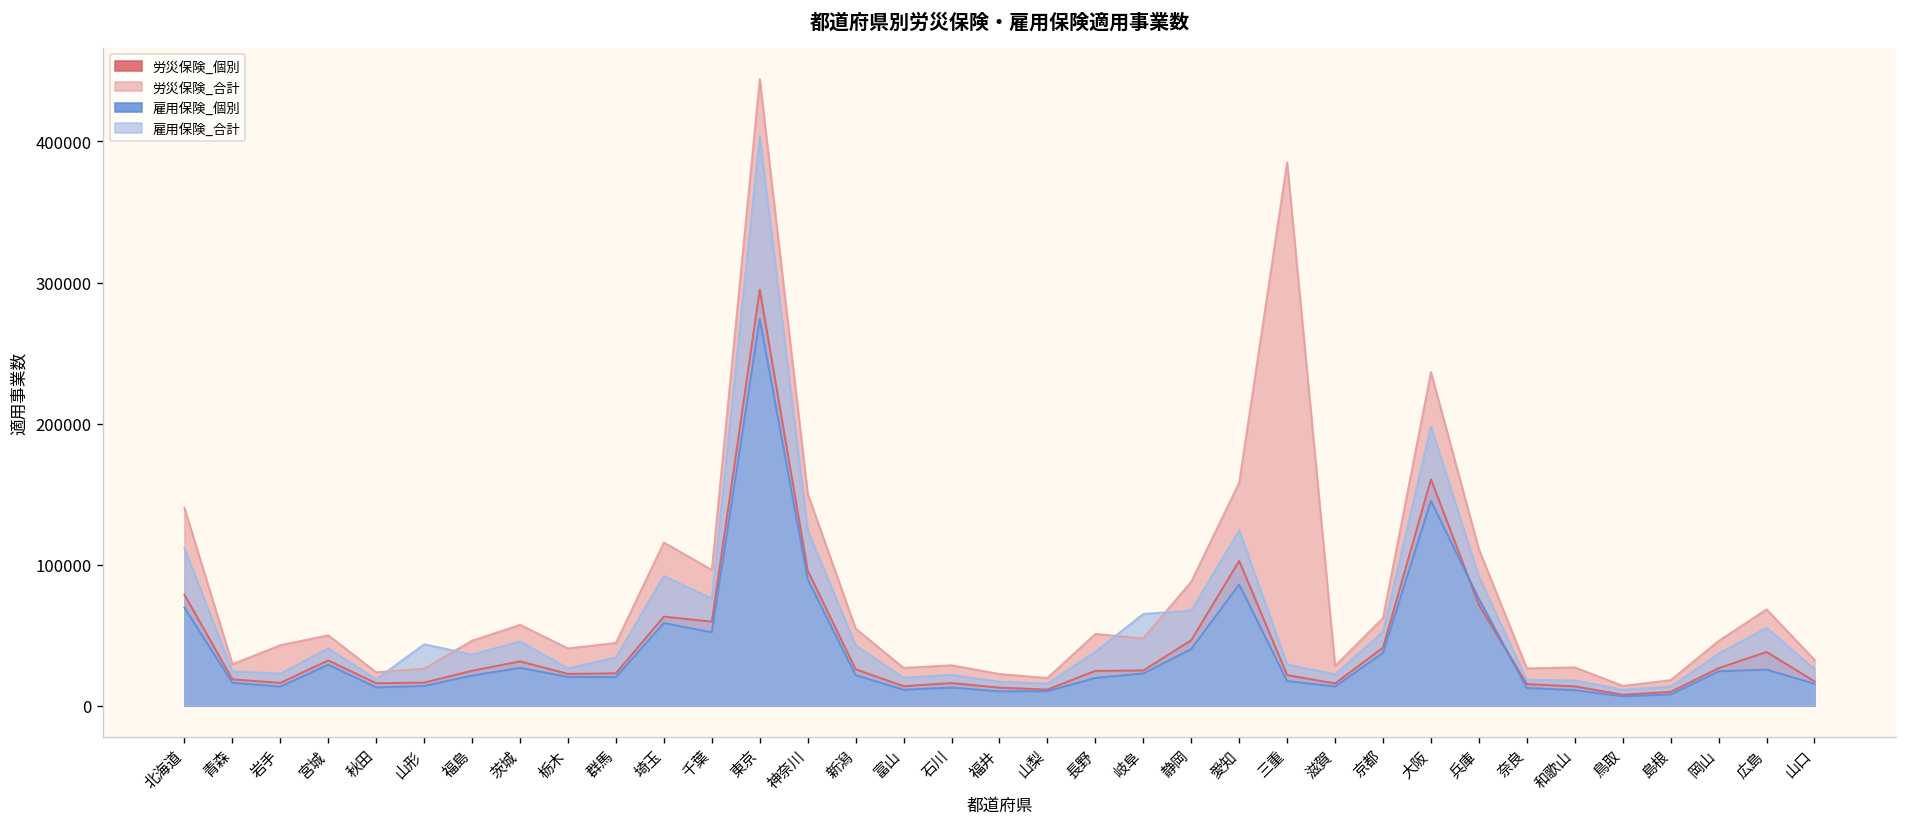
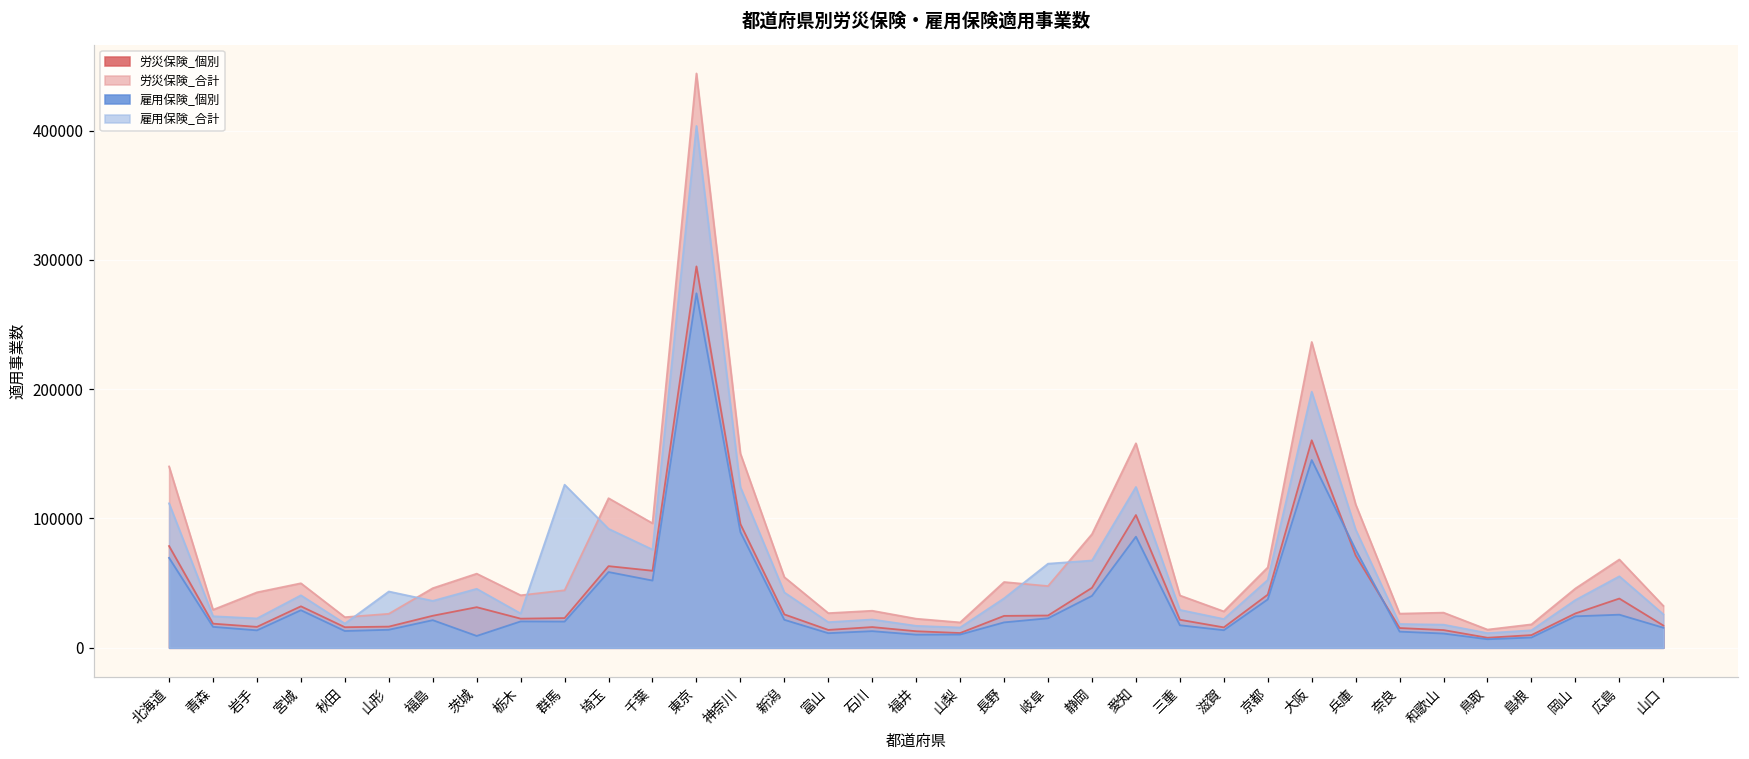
雇用保険_個別, 茨城: 27000 -> 9000
雇用保険_合計, 群馬: 34000 -> 126000
労災保険_合計, 三重: 385000 -> 40000
